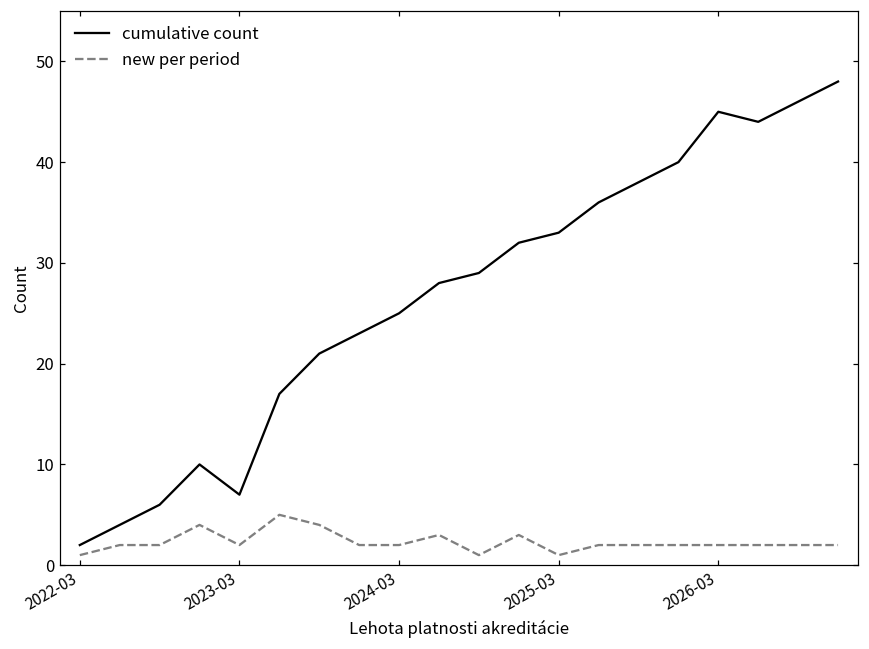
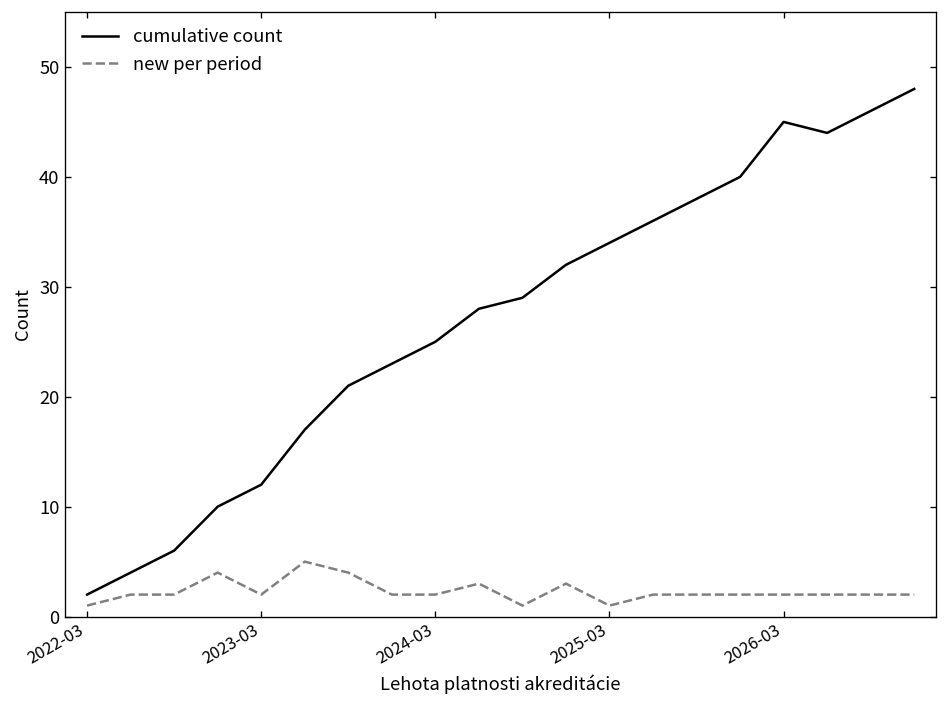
cumulative count, 2023-03: 7 -> 12
cumulative count, 2025-03: 33 -> 34
